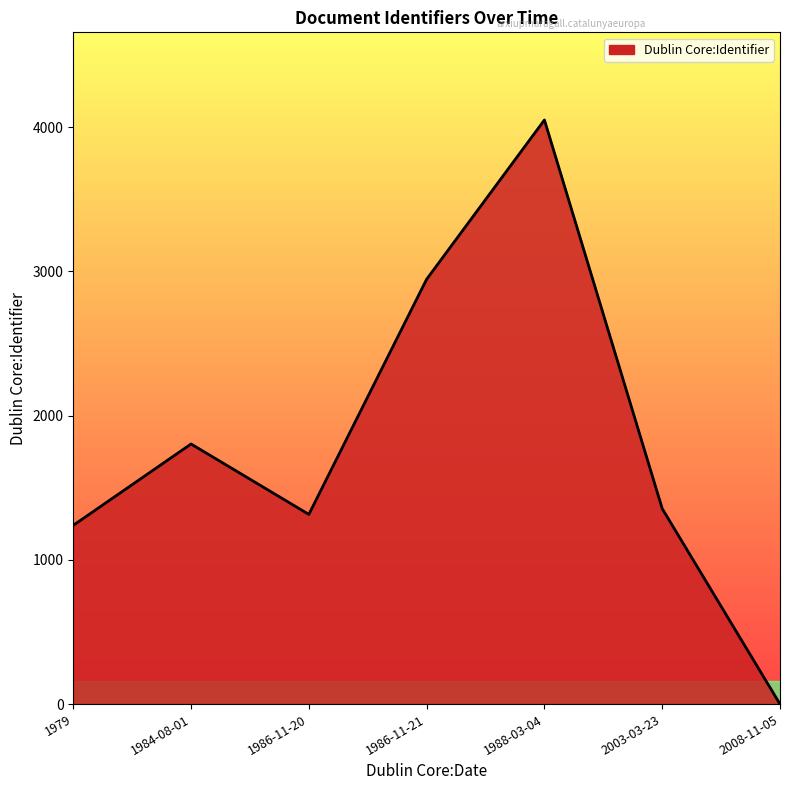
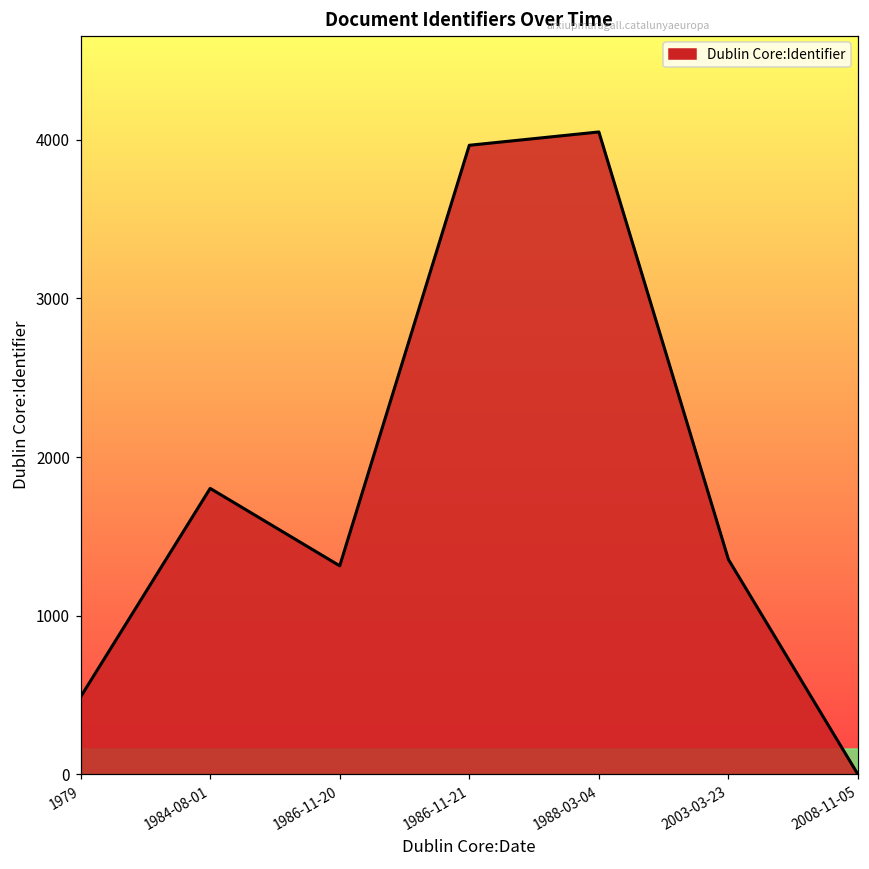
1979: 1240 -> 490
1986-11-21: 2950 -> 3970
